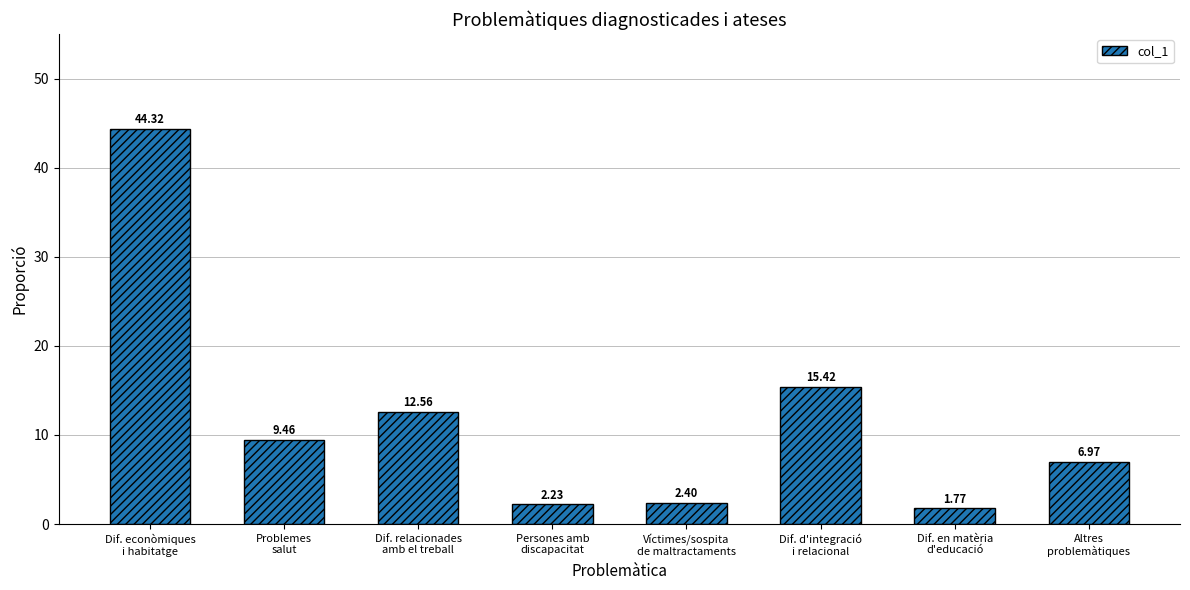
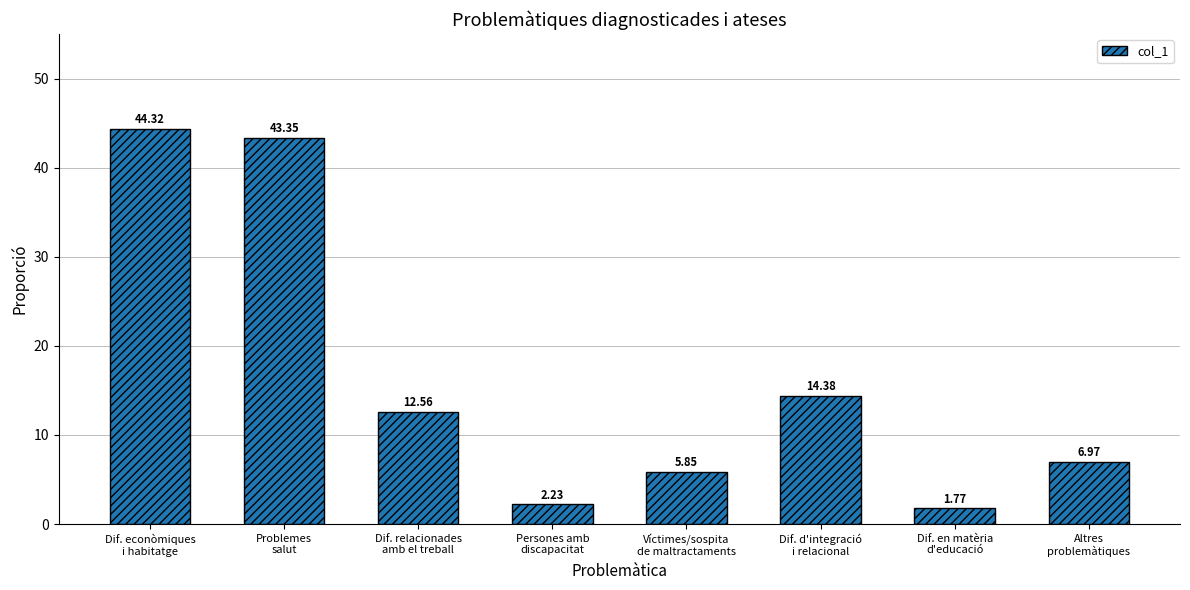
Problemes salut: 9.46 -> 43.35
Víctimes/sospita de maltractaments: 2.40 -> 5.85
Dif. d'integració i relacional: 15.42 -> 14.38
